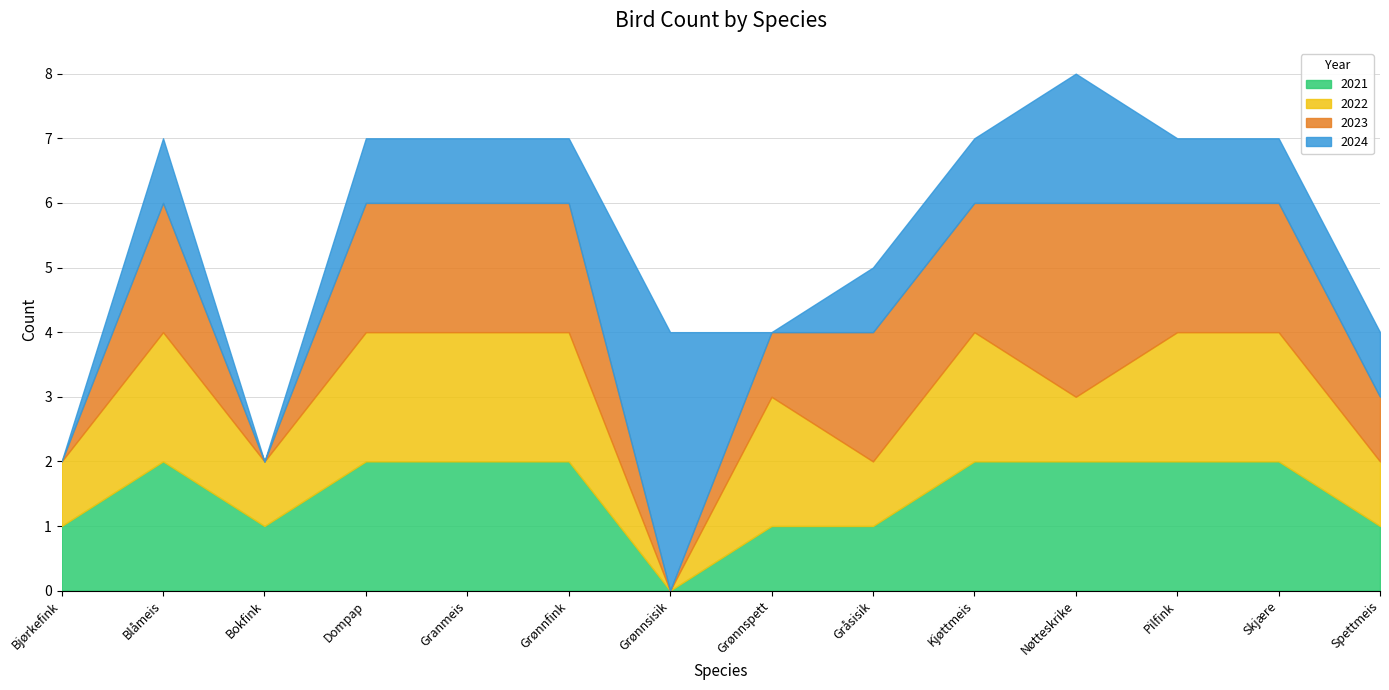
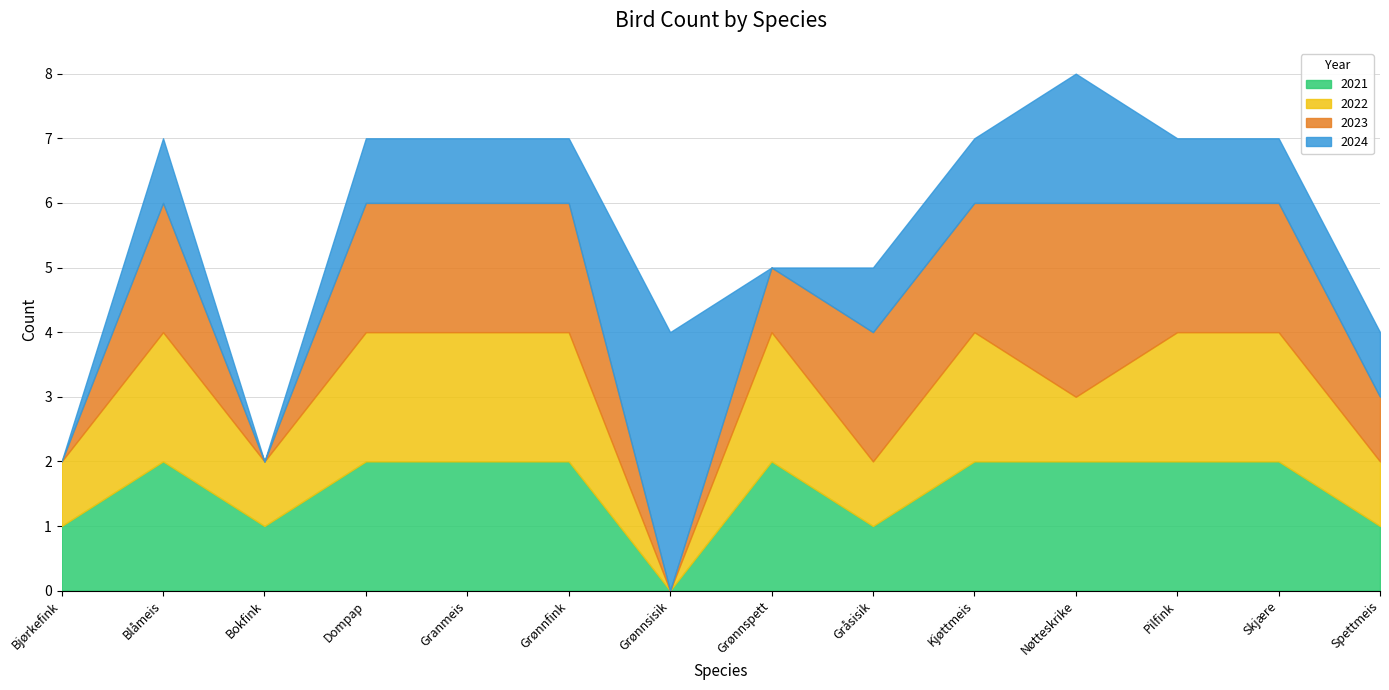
2021, Grønnspett: 1 -> 2
